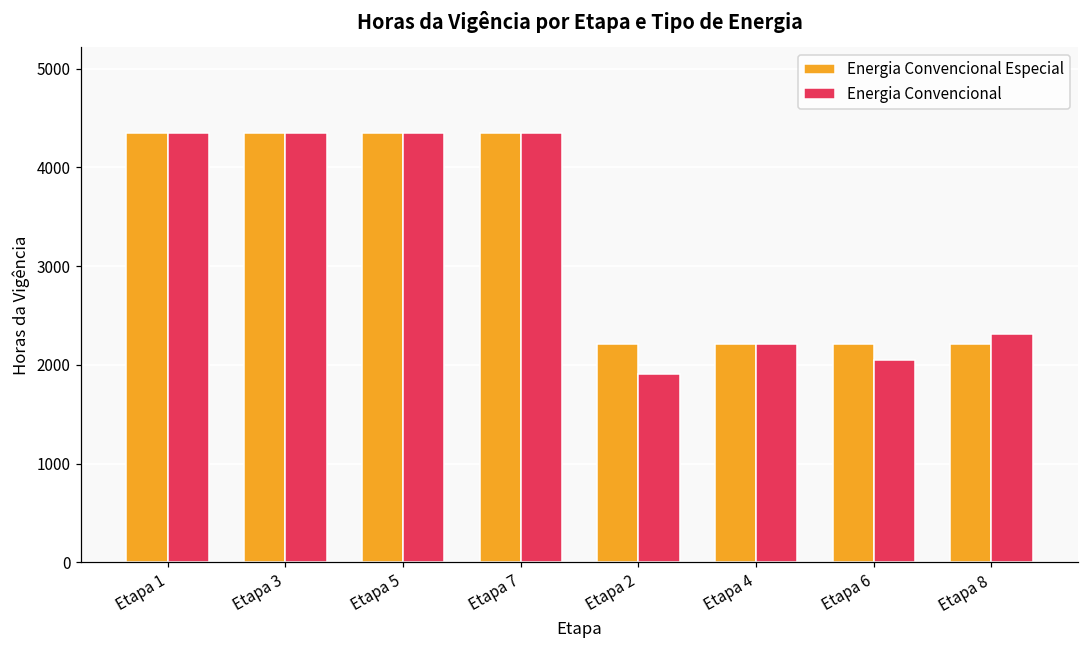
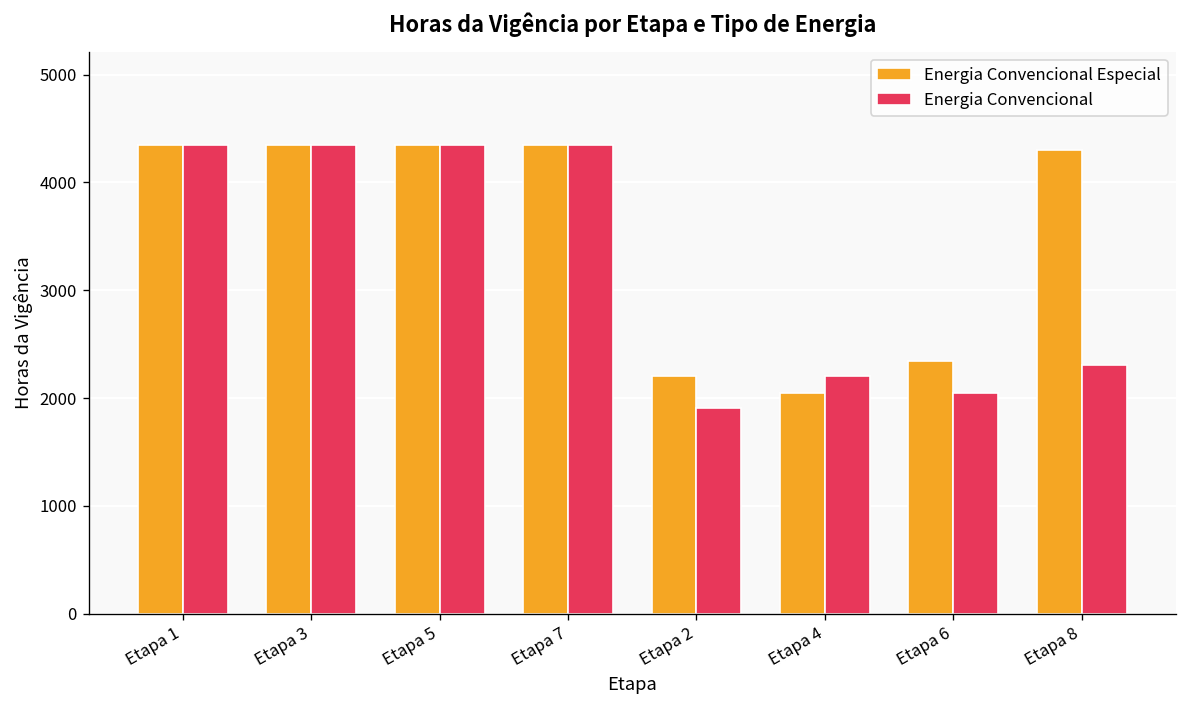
Energia Convencional Especial, Etapa 4: 2200 -> 2000
Energia Convencional Especial, Etapa 6: 2200 -> 2300
Energia Convencional Especial, Etapa 8: 2200 -> 4300
